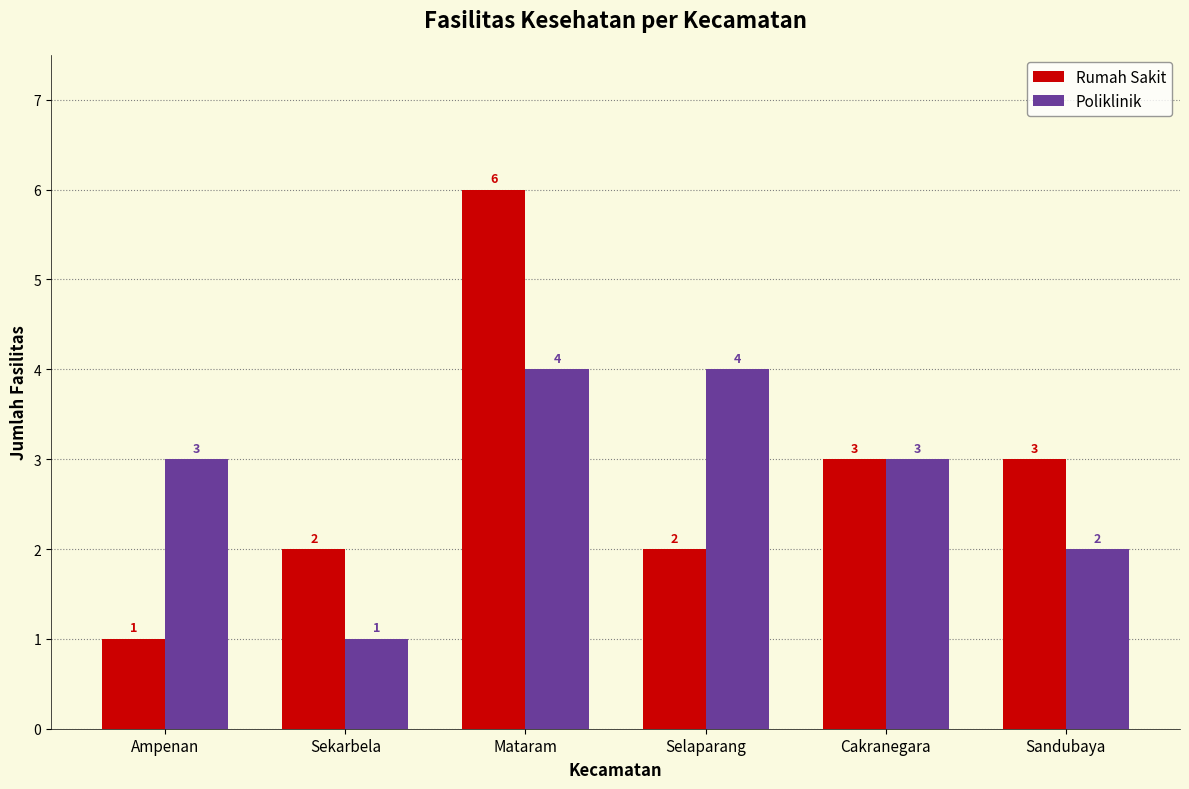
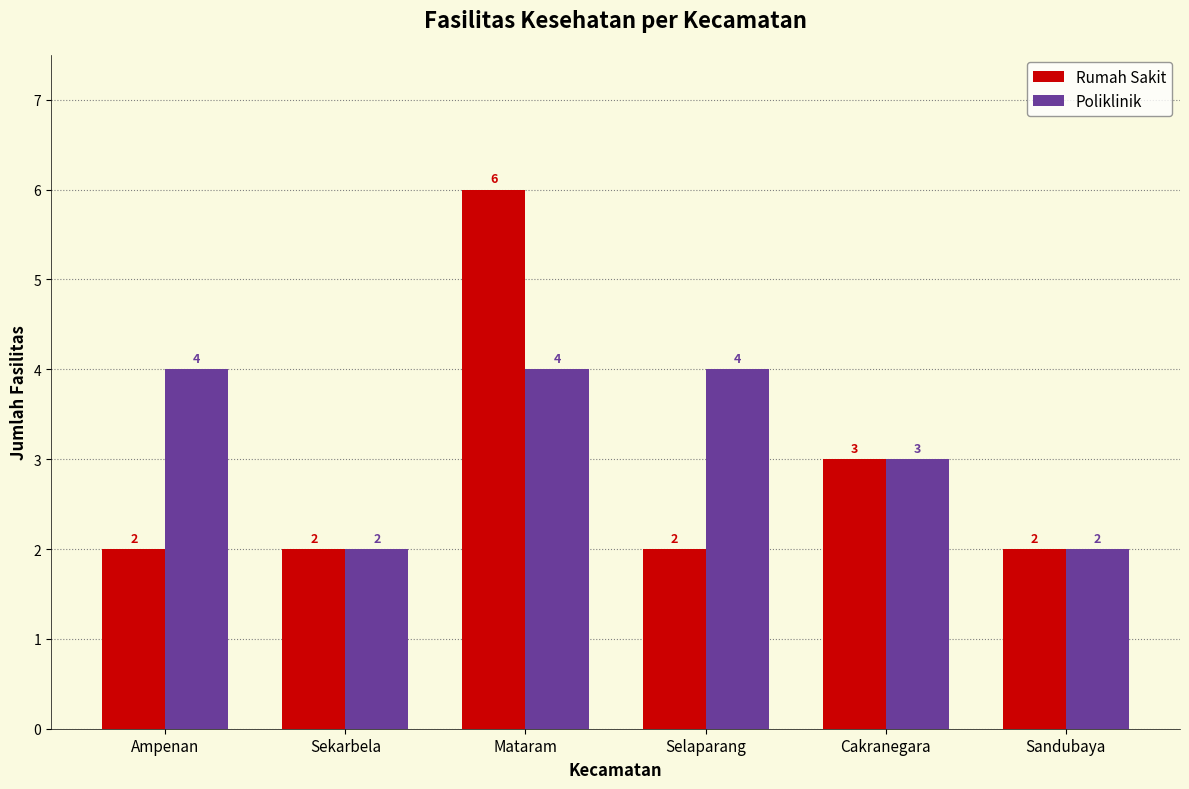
Rumah Sakit, Ampenan: 1 -> 2
Poliklinik, Ampenan: 3 -> 4
Poliklinik, Sekarbela: 1 -> 2
Rumah Sakit, Sandubaya: 3 -> 2
